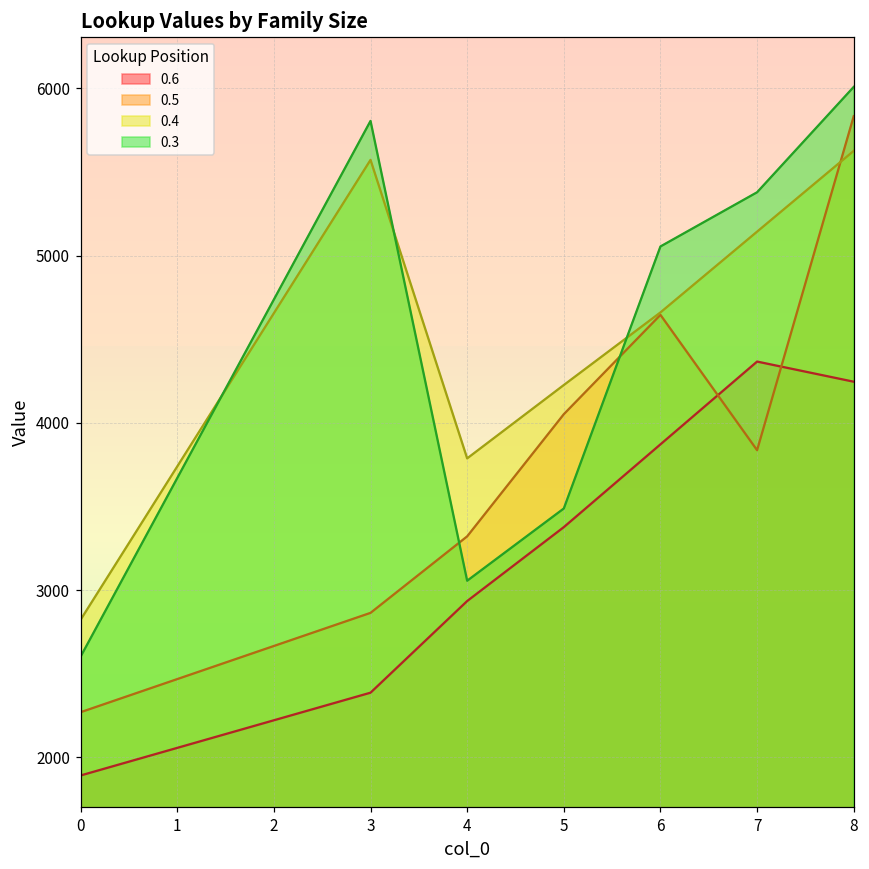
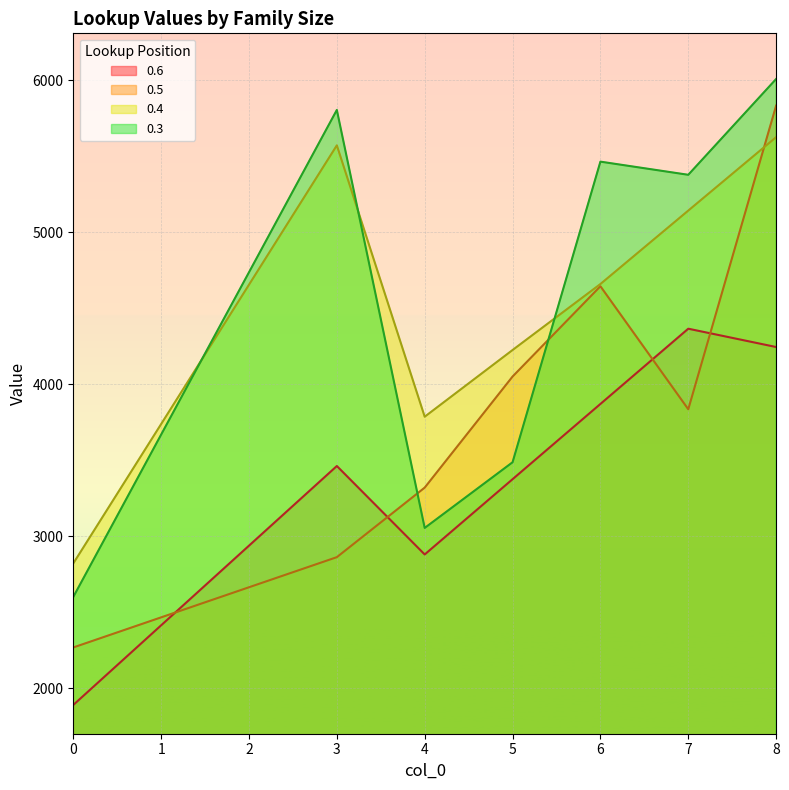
0.6, 3: 2390 -> 3460
0.6, 4: 2930 -> 2880
0.3, 6: 5050 -> 5470
